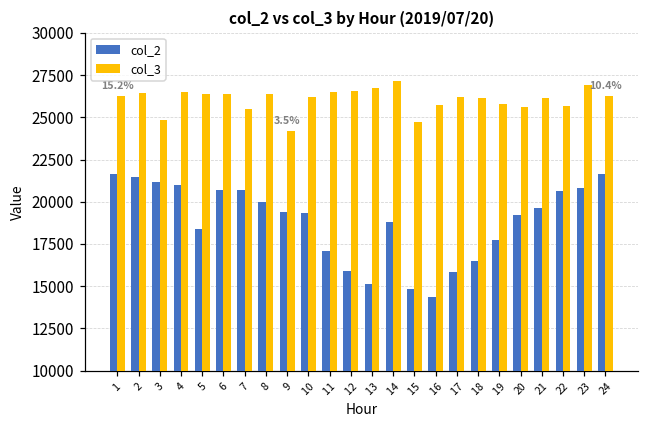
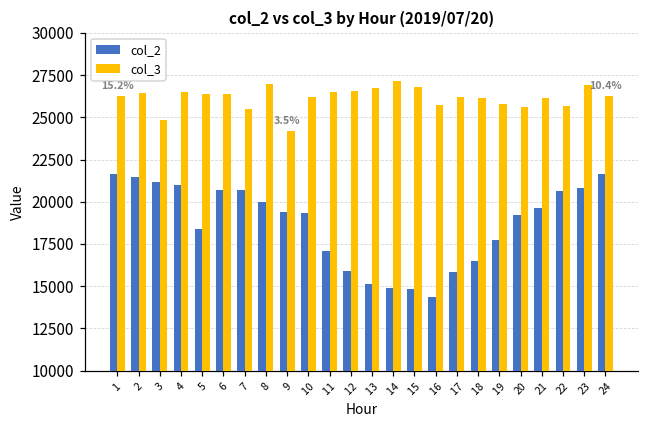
col_3, 8: 26400 -> 27000
col_2, 14: 18800 -> 14900
col_3, 15: 24700 -> 26800
